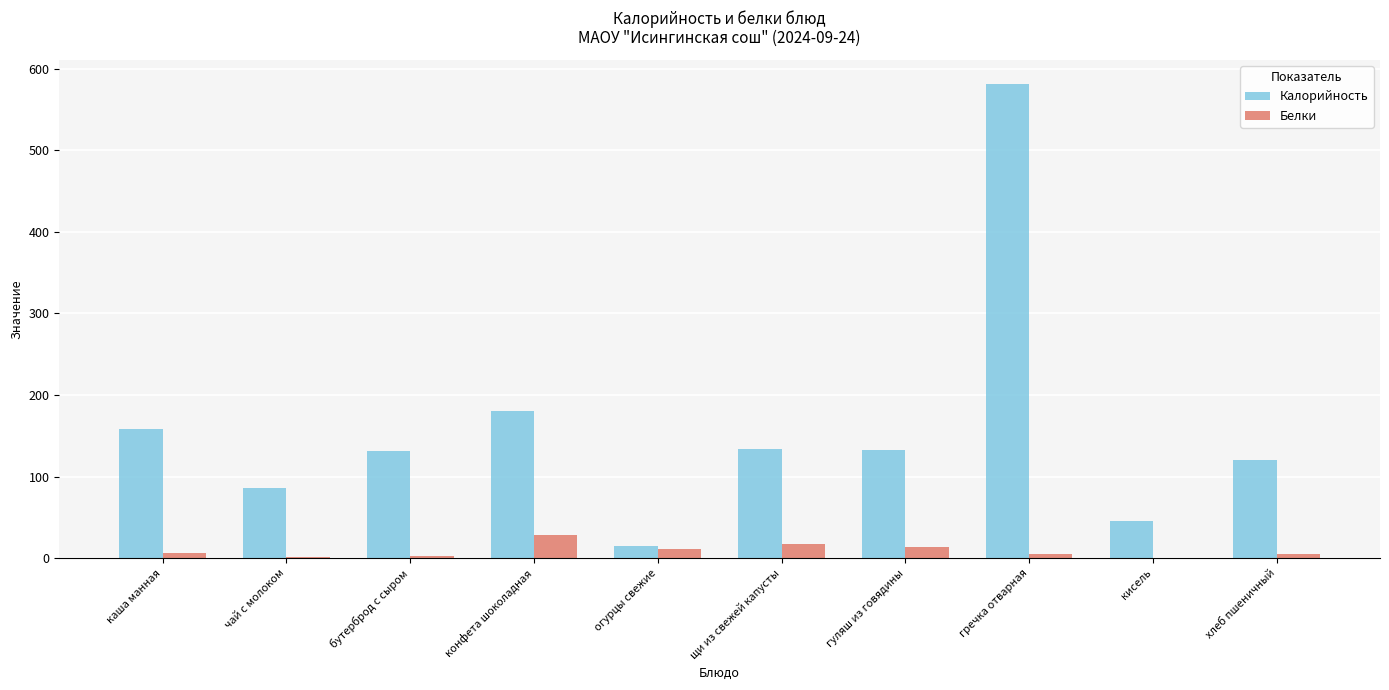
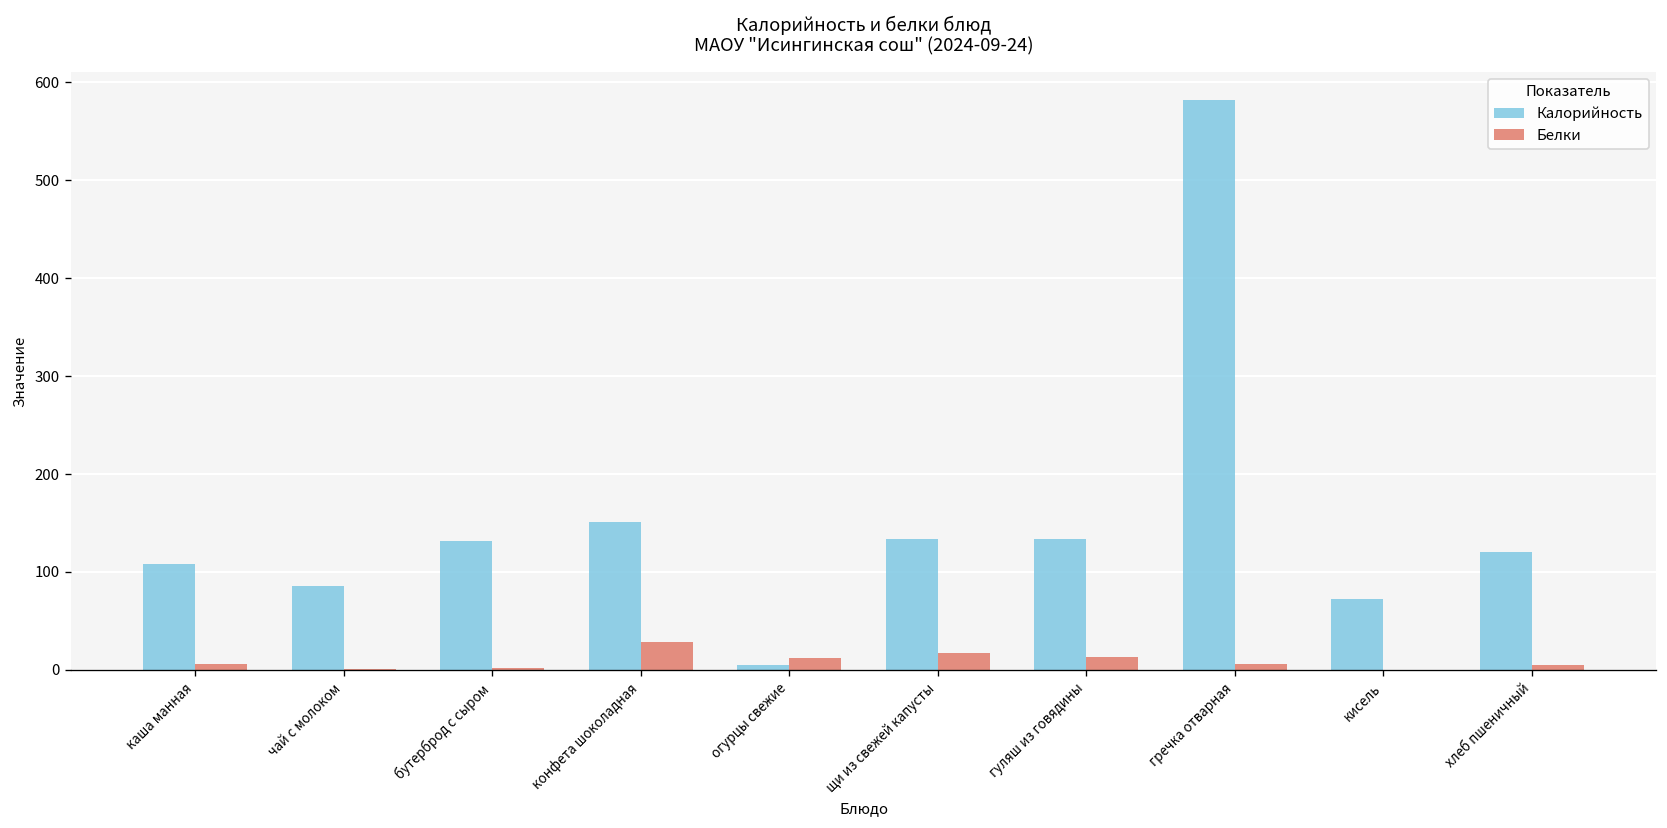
Калорийность, каша манная: 160 -> 110
Калорийность, конфета шоколадная: 180 -> 150
Калорийность, огурцы свежие: 20 -> 10
Калорийность, кисель: 50 -> 70
